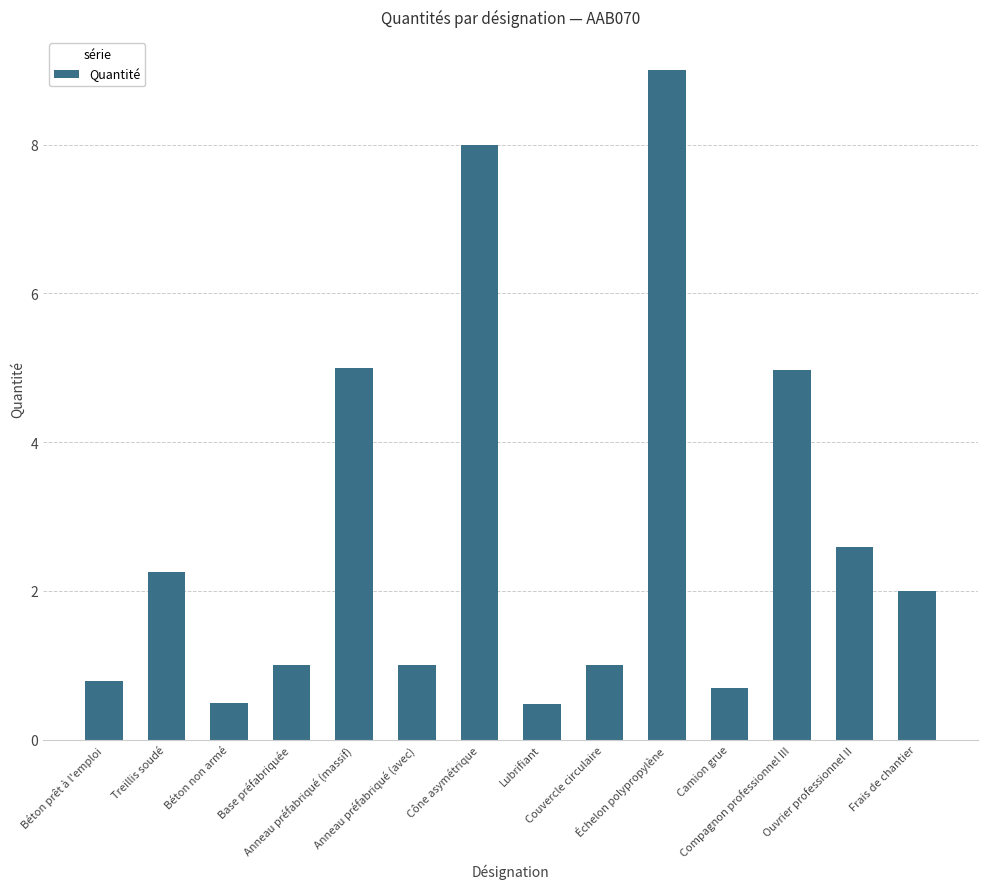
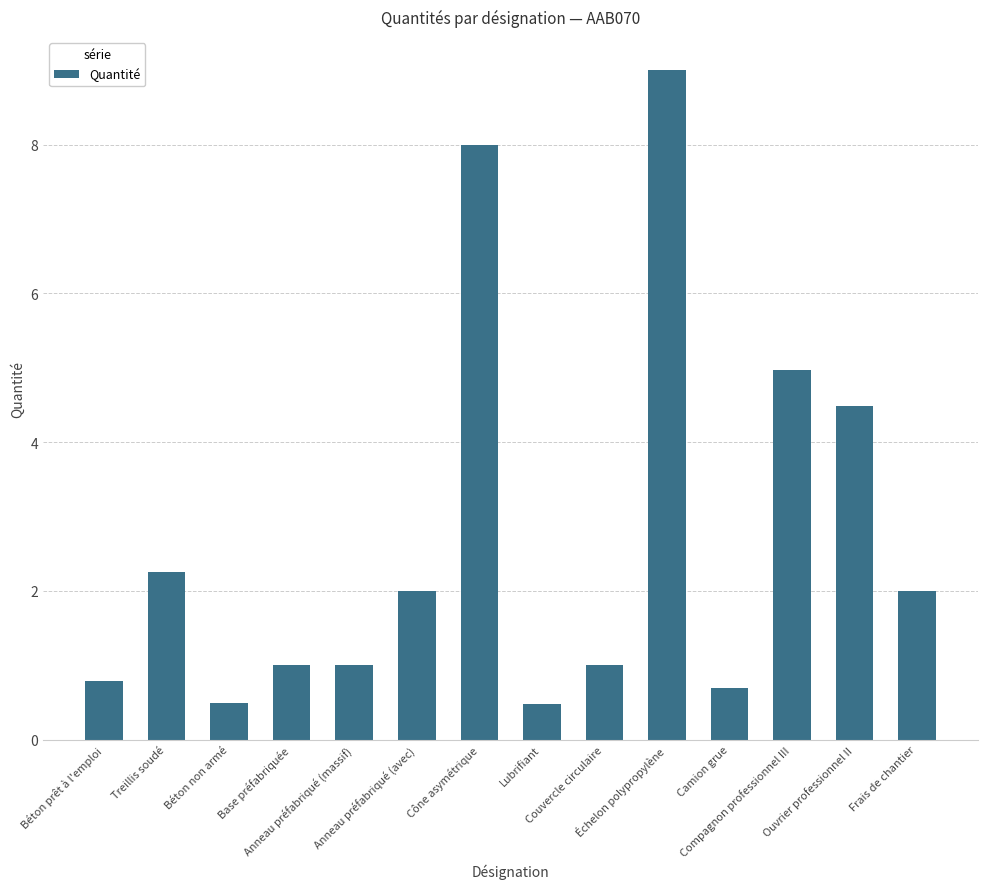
Anneau préfabriqué (massif): 5 -> 1
Anneau préfabriqué (avec): 1 -> 2
Ouvrier professionnel II: 2.6 -> 4.5
